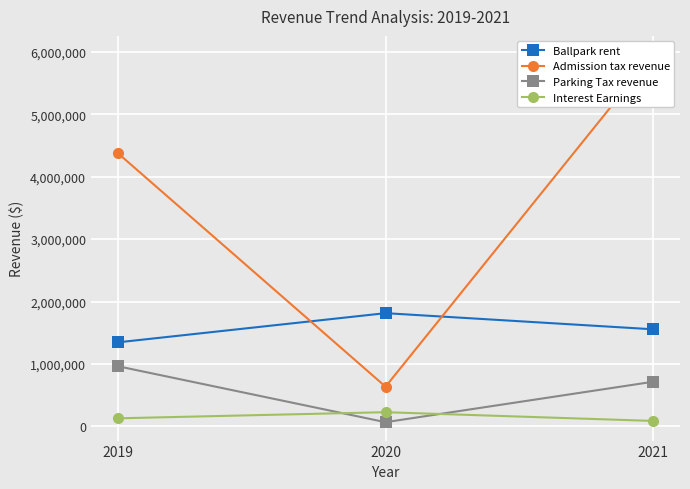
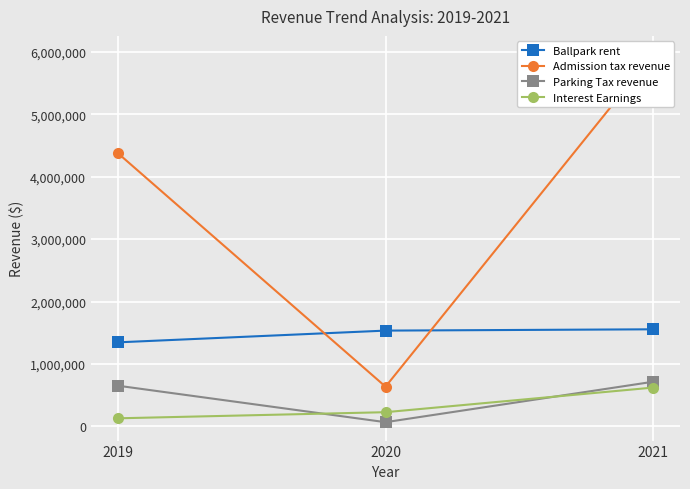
Parking Tax revenue, 2019: 1,000,000 -> 700,000
Ballpark rent, 2020: 1,800,000 -> 1,500,000
Interest Earnings, 2021: 100,000 -> 600,000
